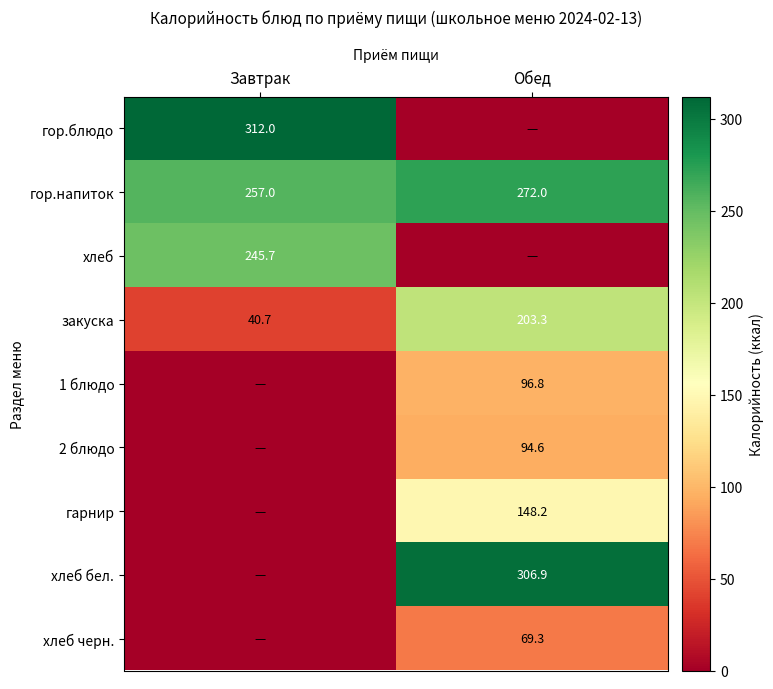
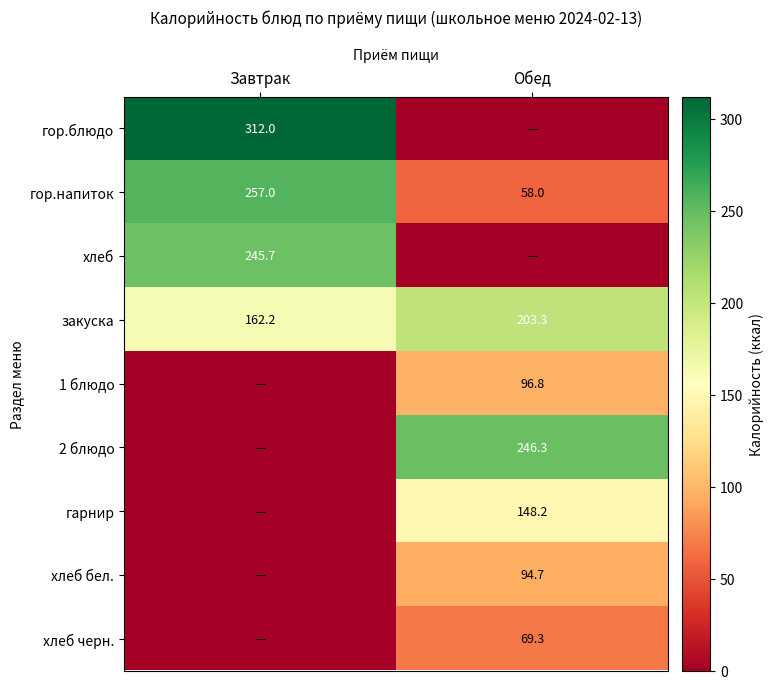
гор.напиток, Обед: 272.0 -> 58.0
закуска, Завтрак: 40.7 -> 162.2
2 блюдо, Обед: 94.6 -> 246.3
хлеб бел., Обед: 306.9 -> 94.7
